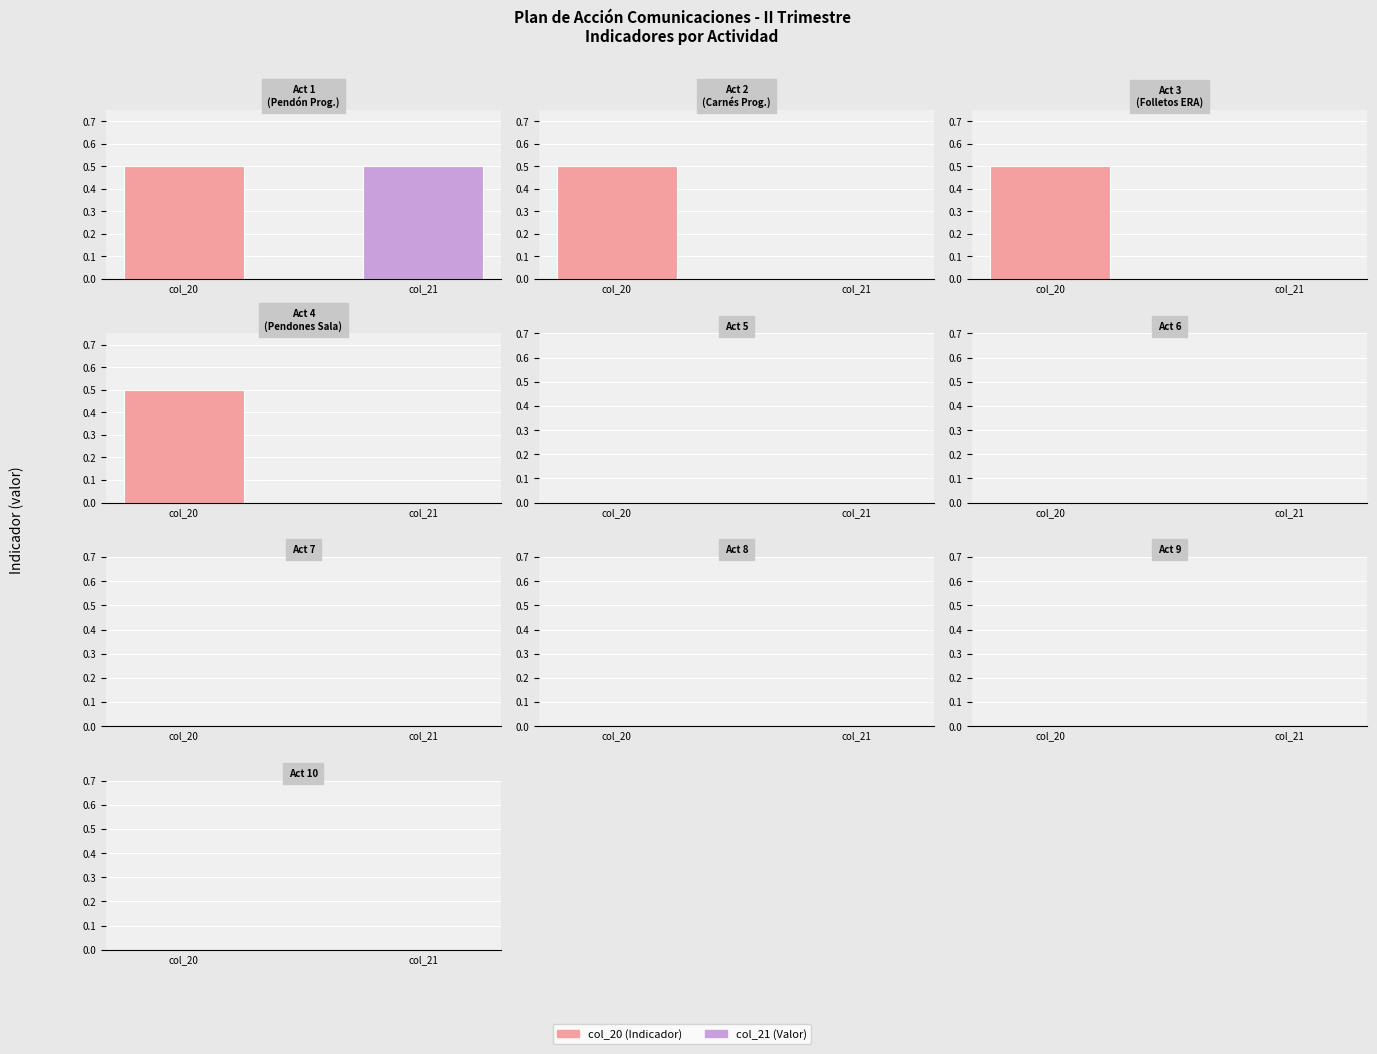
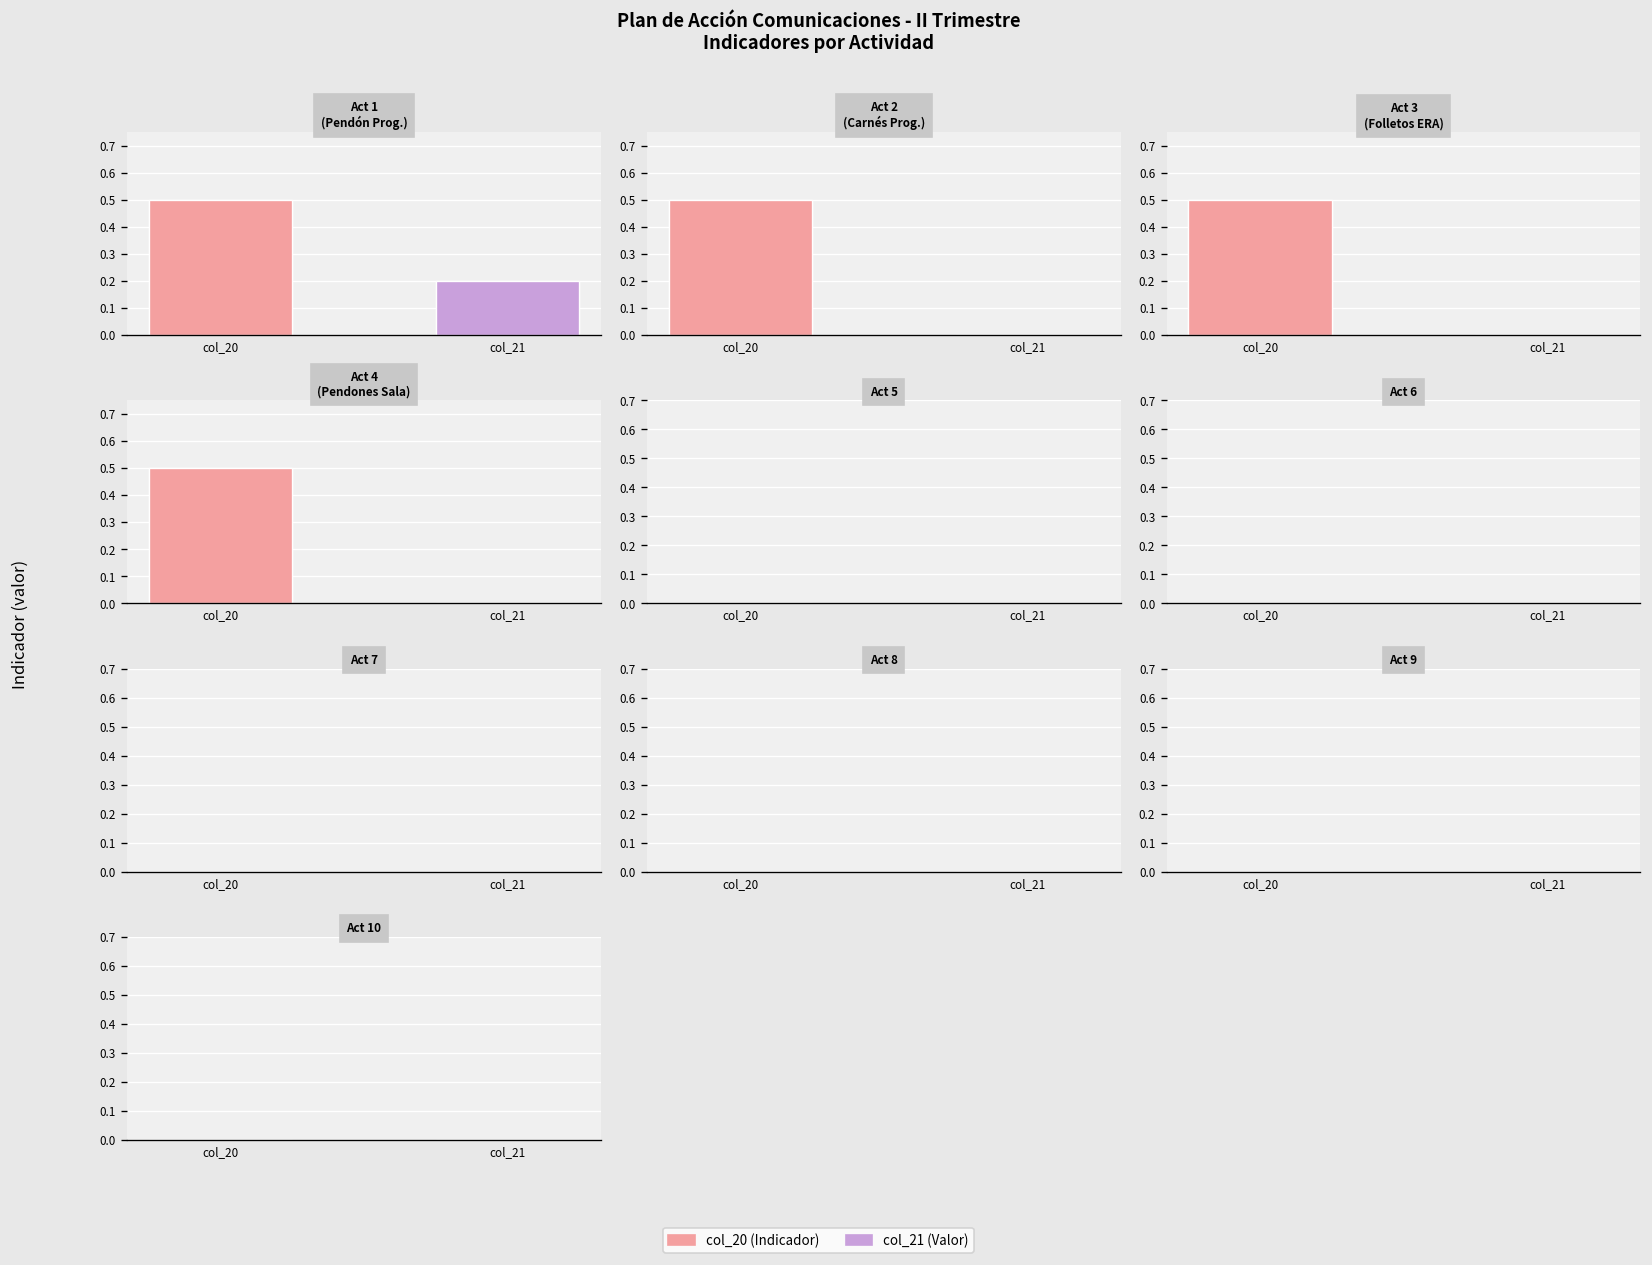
Act 1 (Pendón Prog.), col_21 (Valor), col_21: 0.5 -> 0.2
